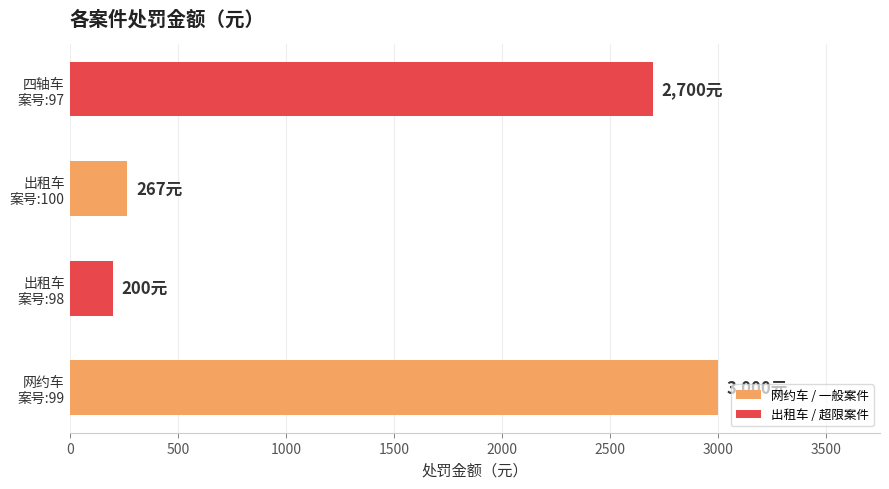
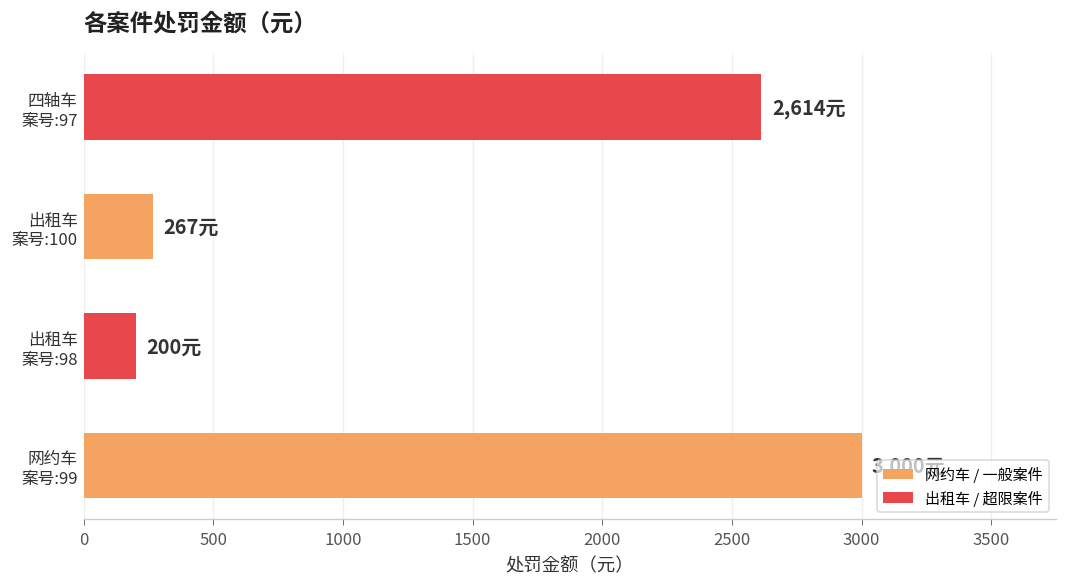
四轴车 案号:97: 2,700元 -> 2,614元
